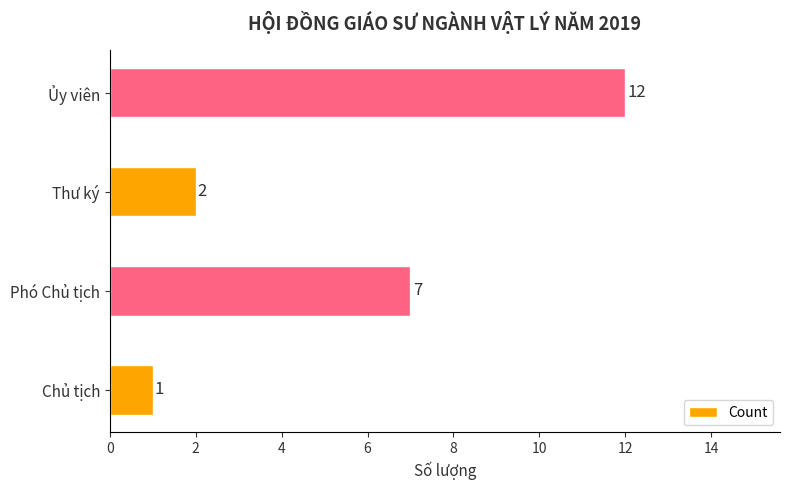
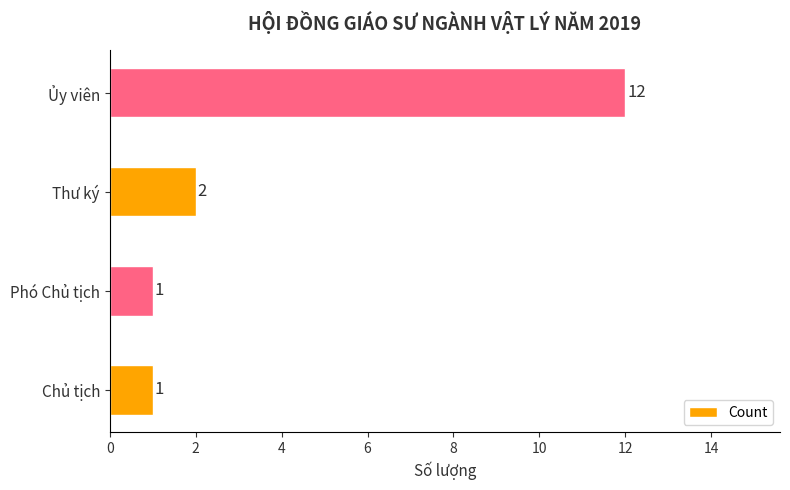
Phó Chủ tịch: 7 -> 1
